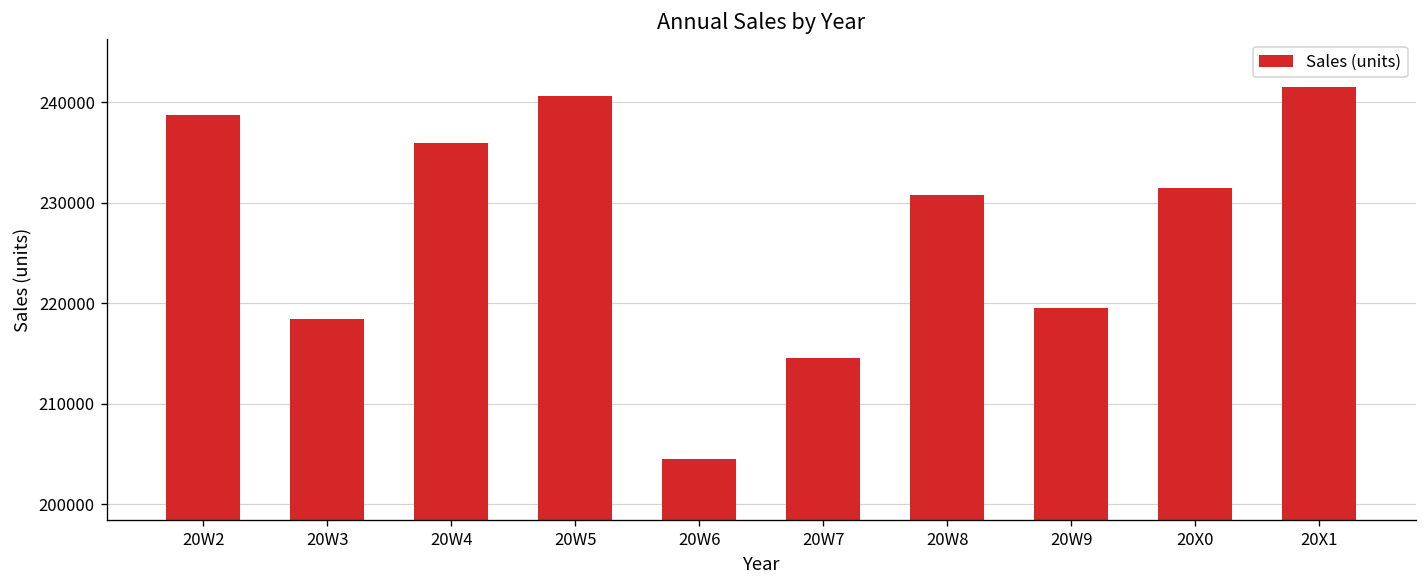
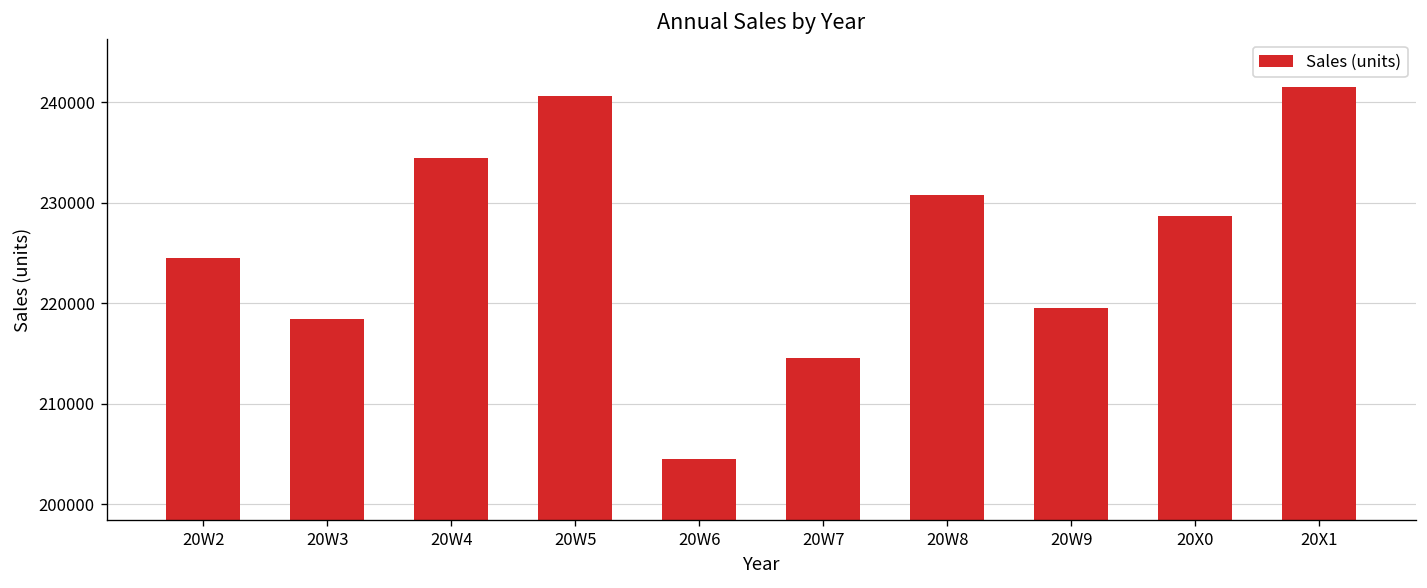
20W2: 239000 -> 225000
20W4: 236000 -> 235000
20X0: 232000 -> 229000
